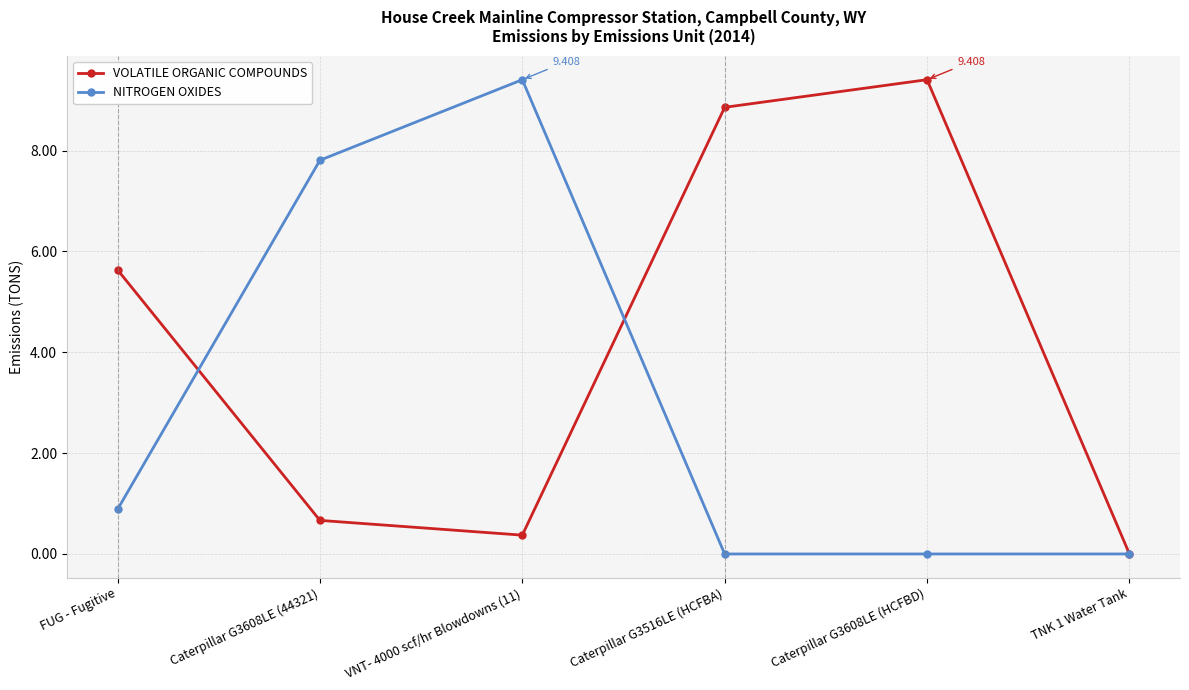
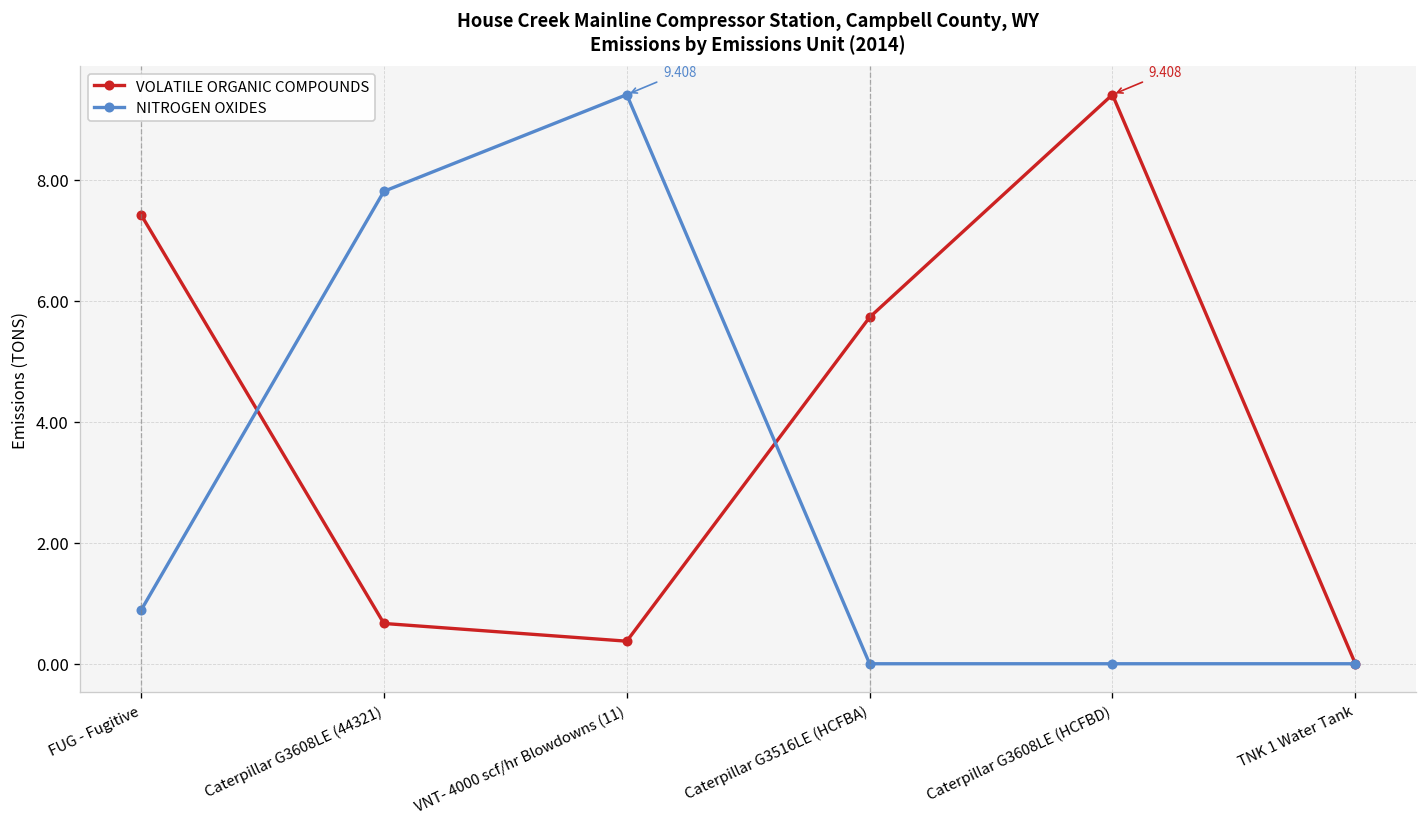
VOLATILE ORGANIC COMPOUNDS, FUG - Fugitive: 5.6 -> 7.4
VOLATILE ORGANIC COMPOUNDS, Caterpillar G3516LE (HCFBA): 8.9 -> 5.7
